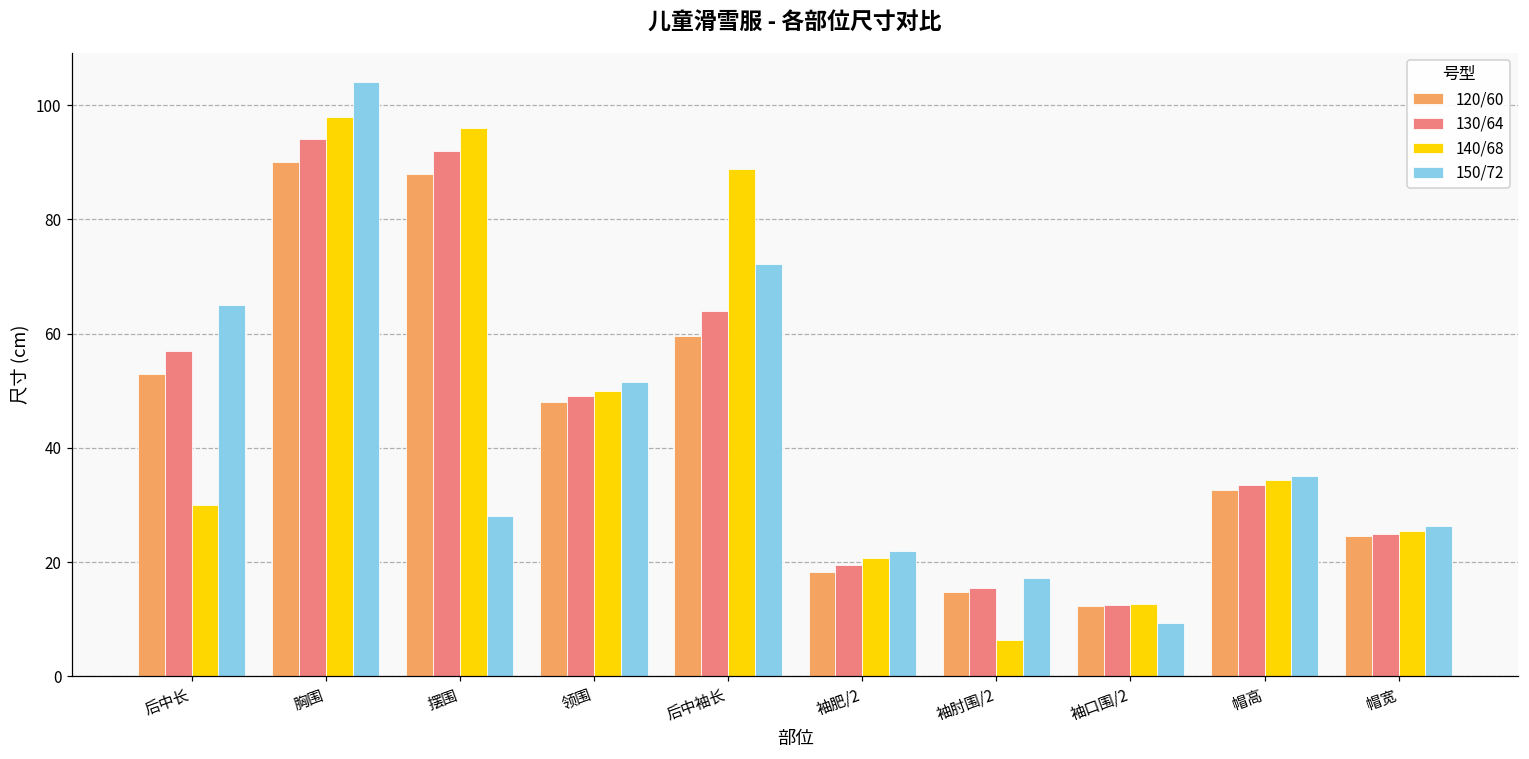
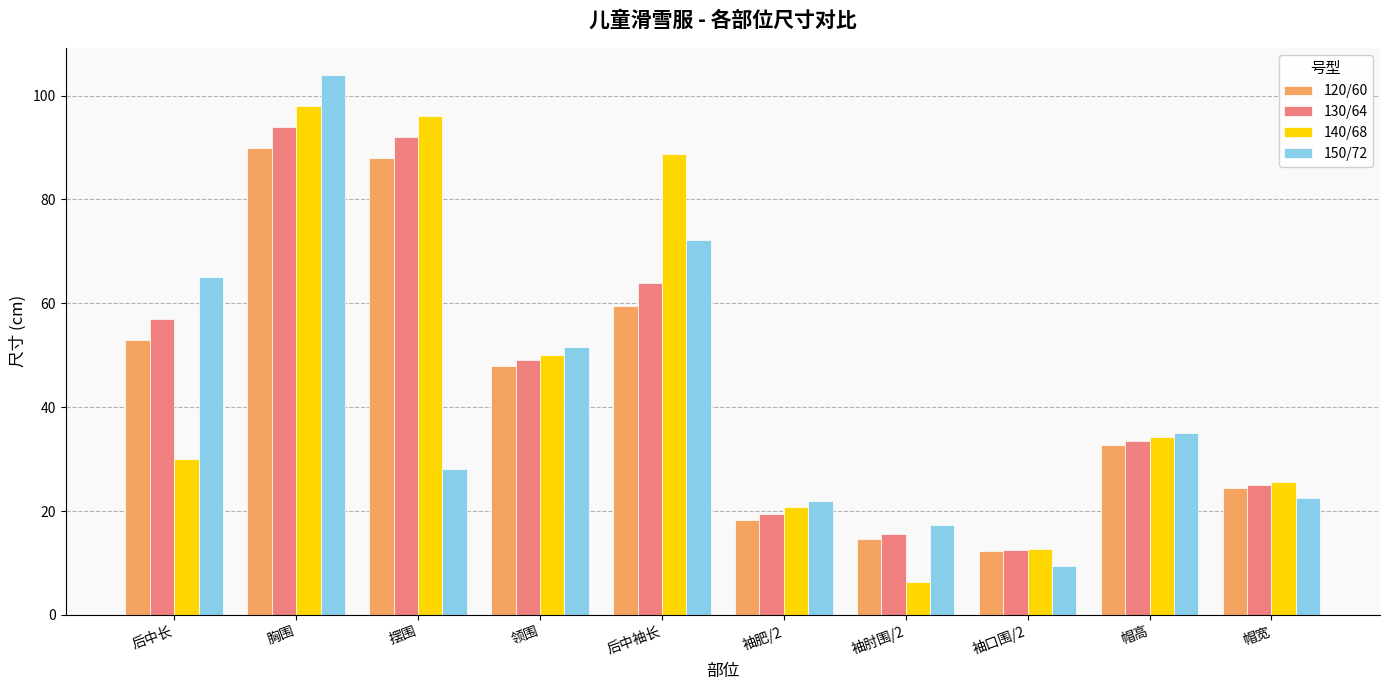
150/72, 帽宽: 26 -> 22
